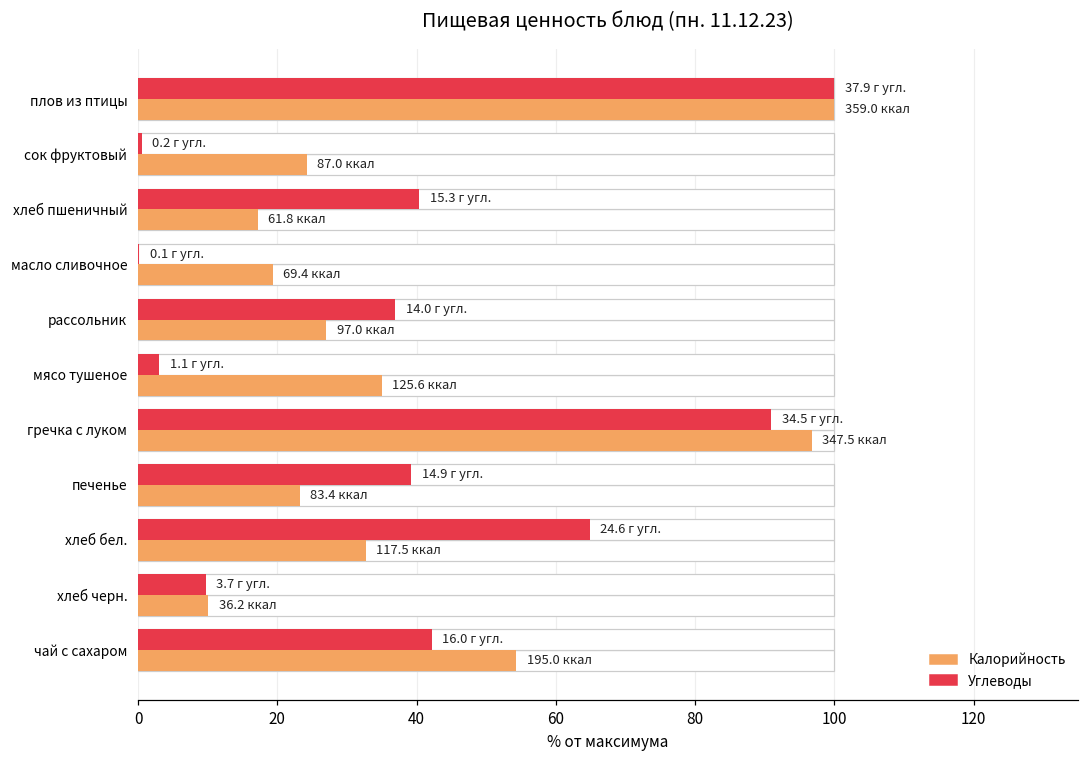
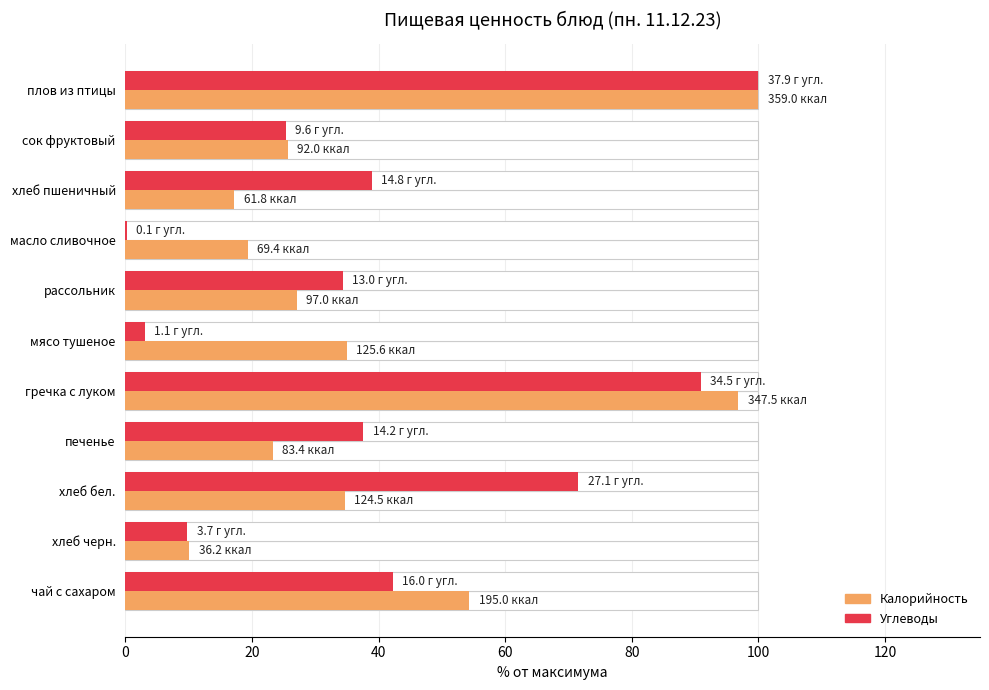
Углеводы, сок фруктовый: 0.2 -> 9.6
Калорийность, сок фруктовый: 87.0 -> 92.0
Углеводы, хлеб пшеничный: 15.3 -> 14.8
Углеводы, рассольник: 14.0 -> 13.0
Углеводы, печенье: 14.9 -> 14.2
Углеводы, хлеб бел.: 24.6 -> 27.1
Калорийность, хлеб бел.: 117.5 -> 124.5
